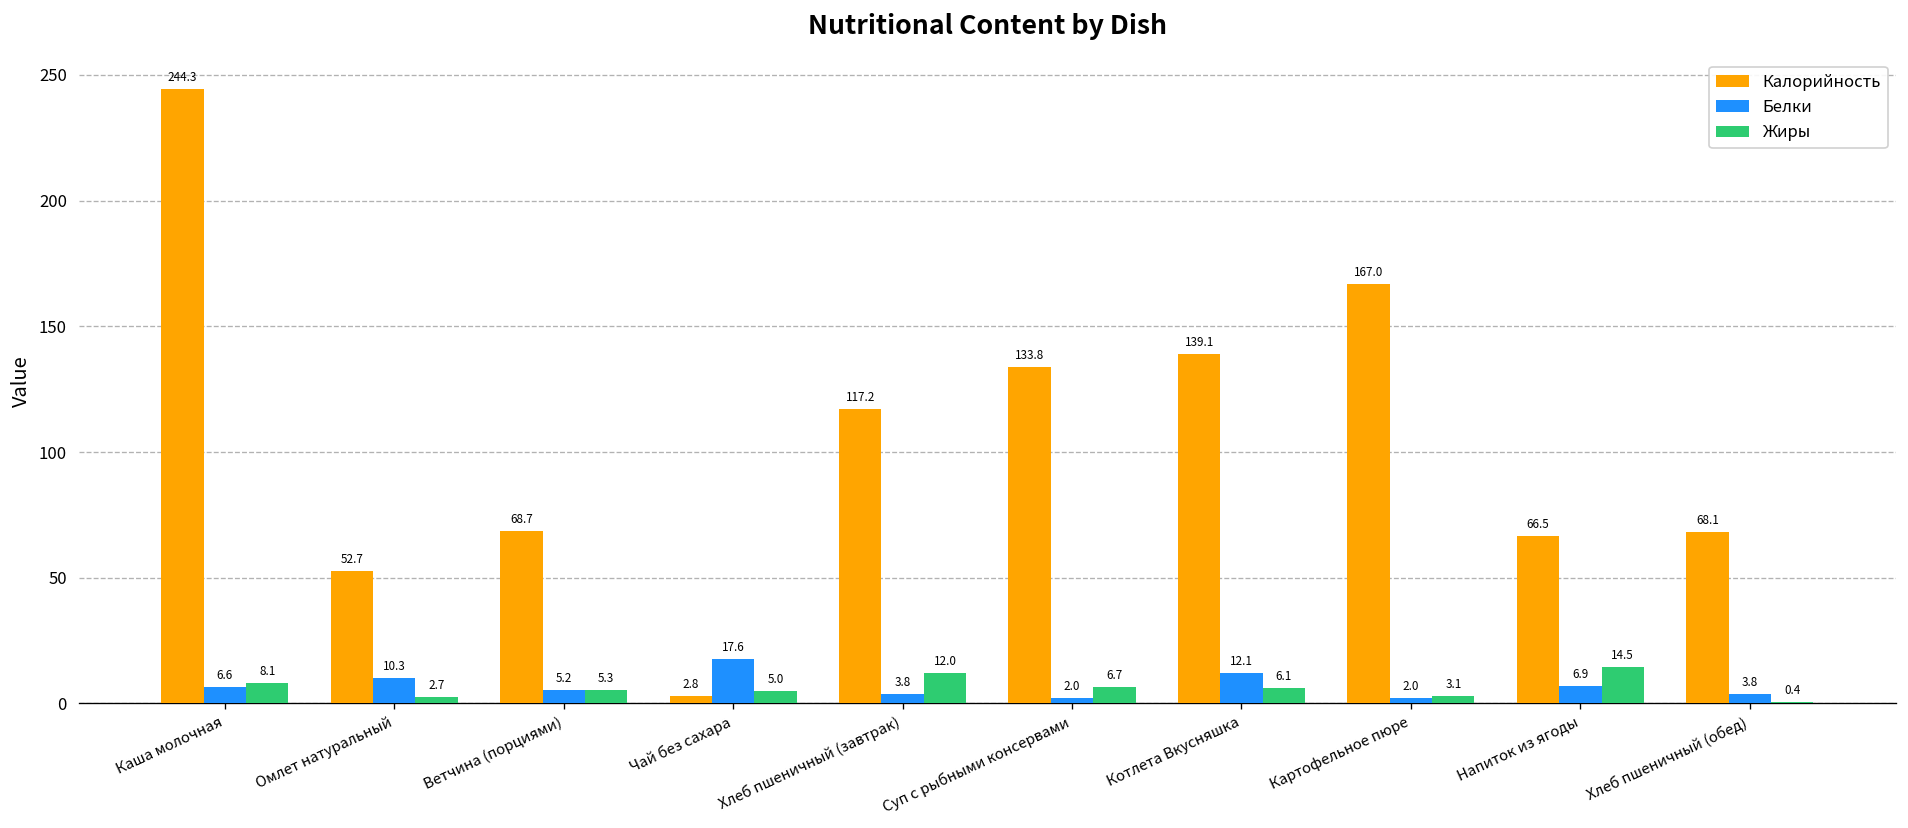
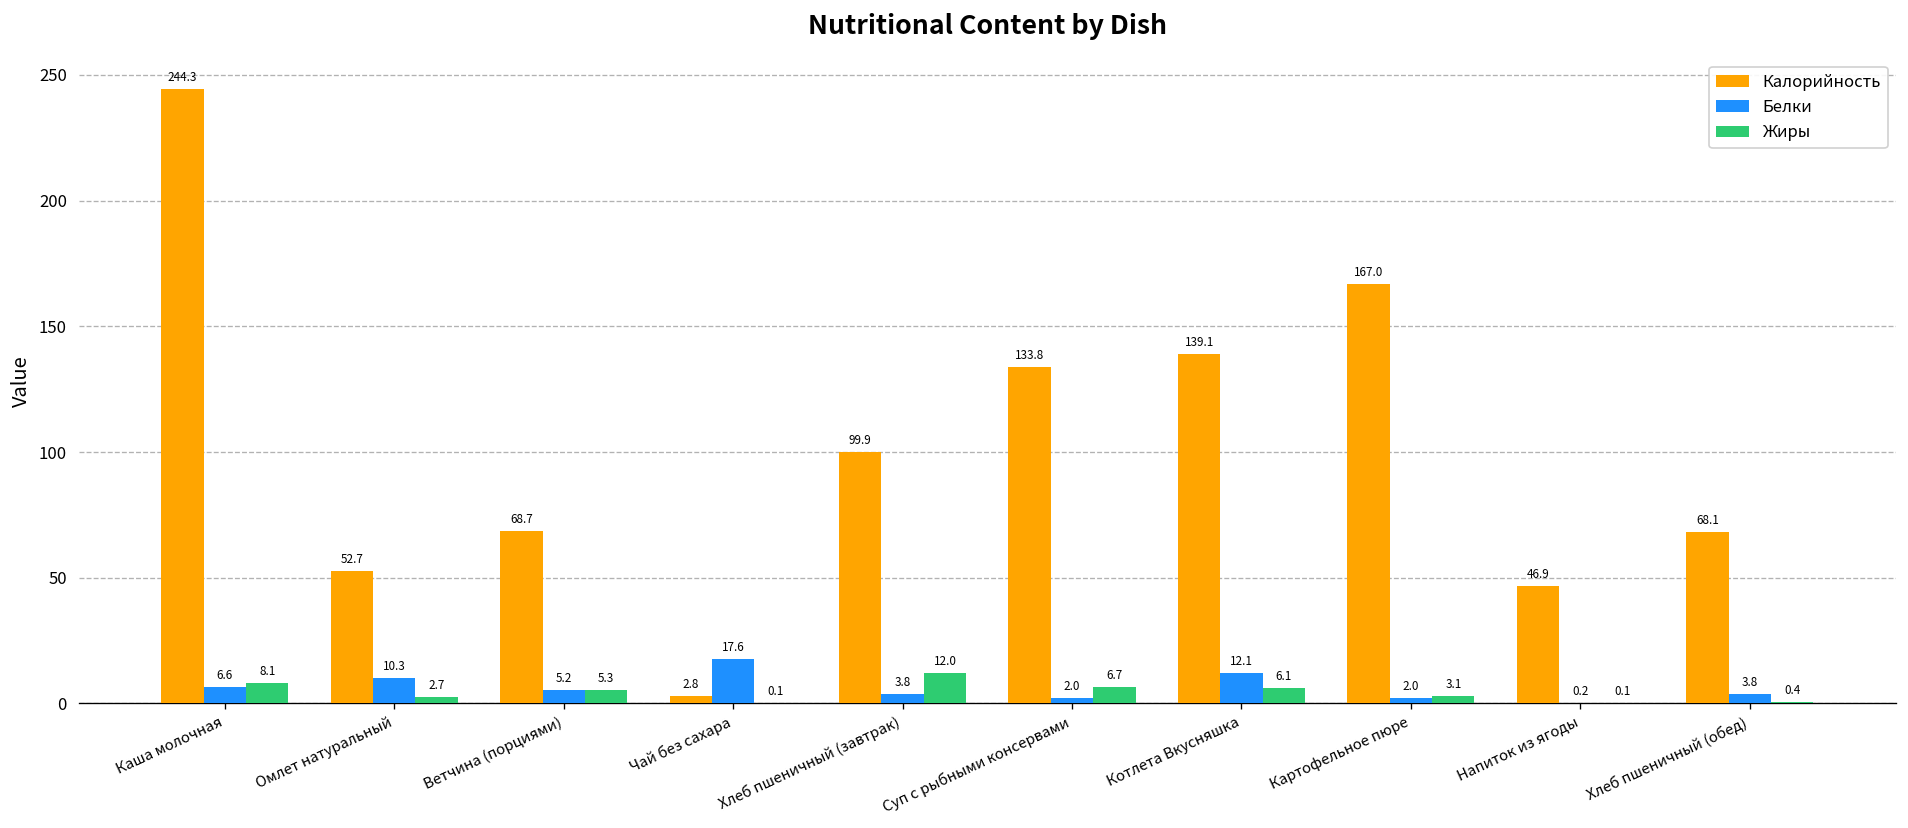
Жиры, Чай без сахара: 5.0 -> 0.1
Калорийность, Хлеб пшеничный (завтрак): 117.2 -> 99.9
Калорийность, Напиток из ягоды: 66.5 -> 46.9
Белки, Напиток из ягоды: 6.9 -> 0.2
Жиры, Напиток из ягоды: 14.5 -> 0.1
